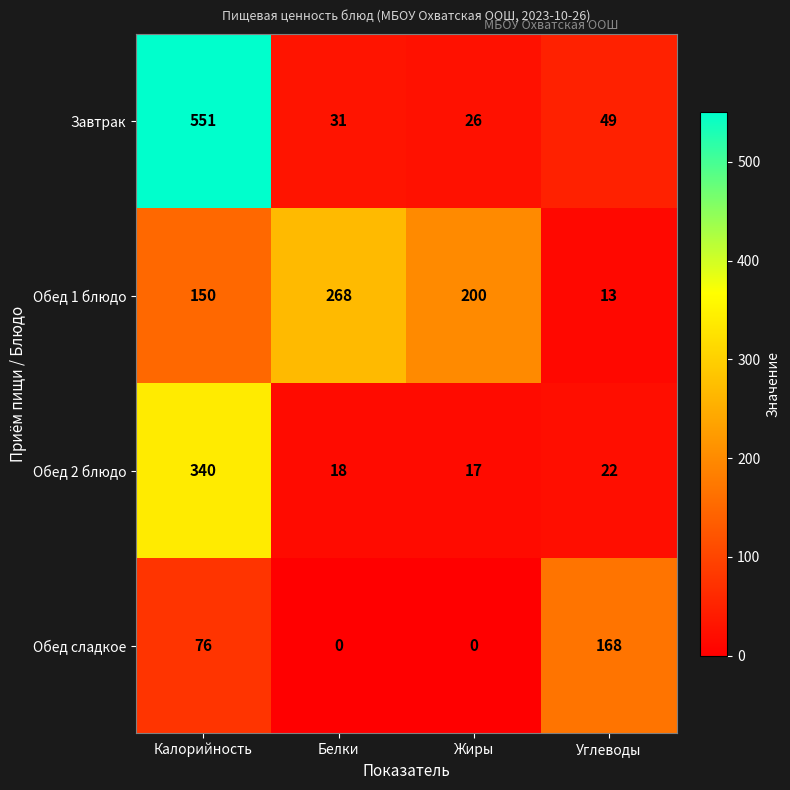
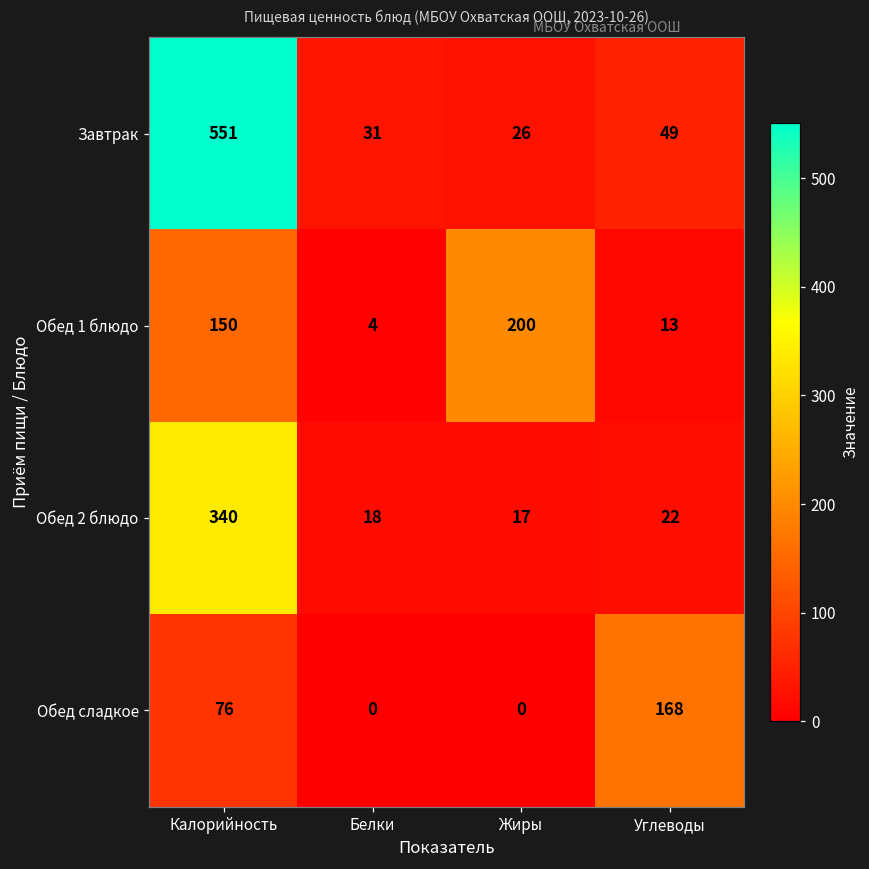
Обед 1 блюдо, Белки: 268 -> 4
